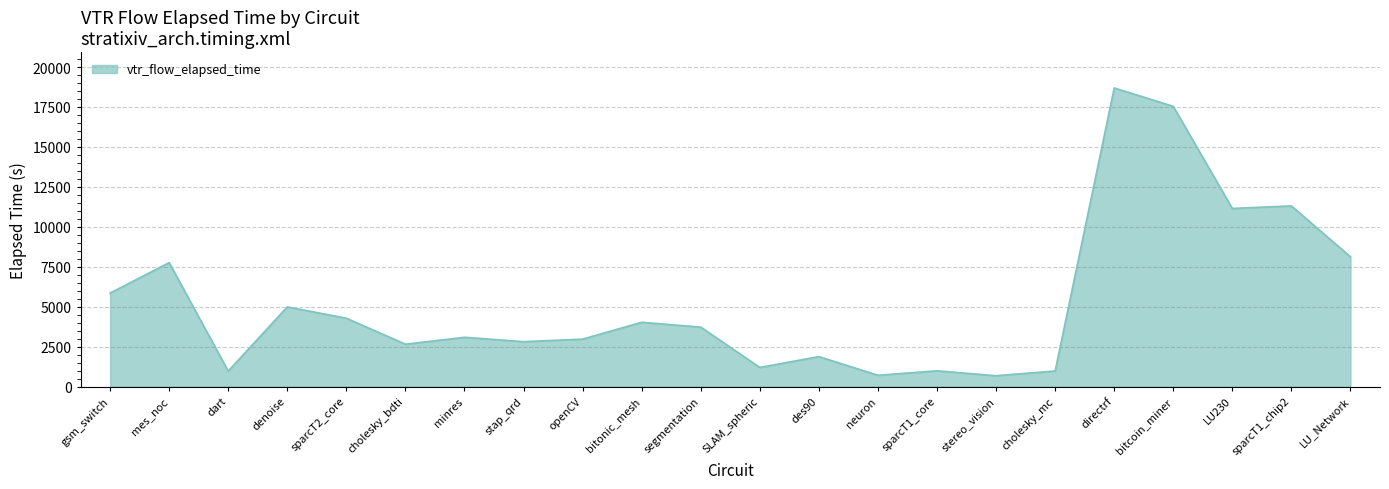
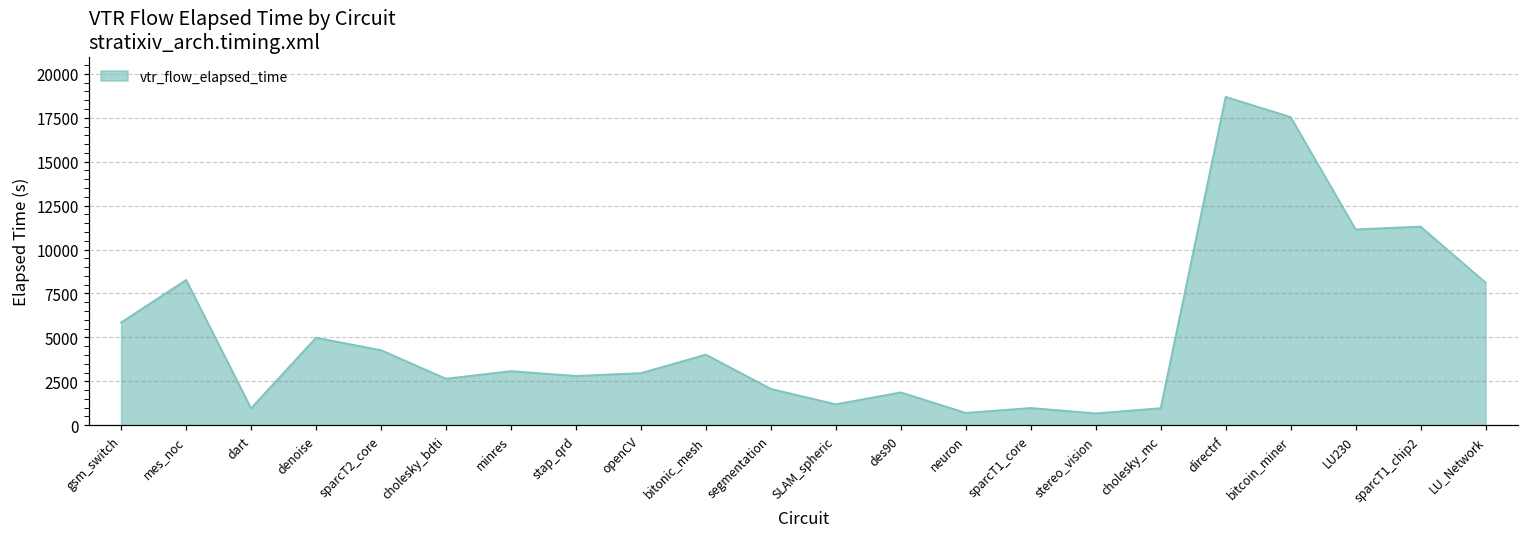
mes_noc: 7800 -> 8300
segmentation: 3700 -> 2100
